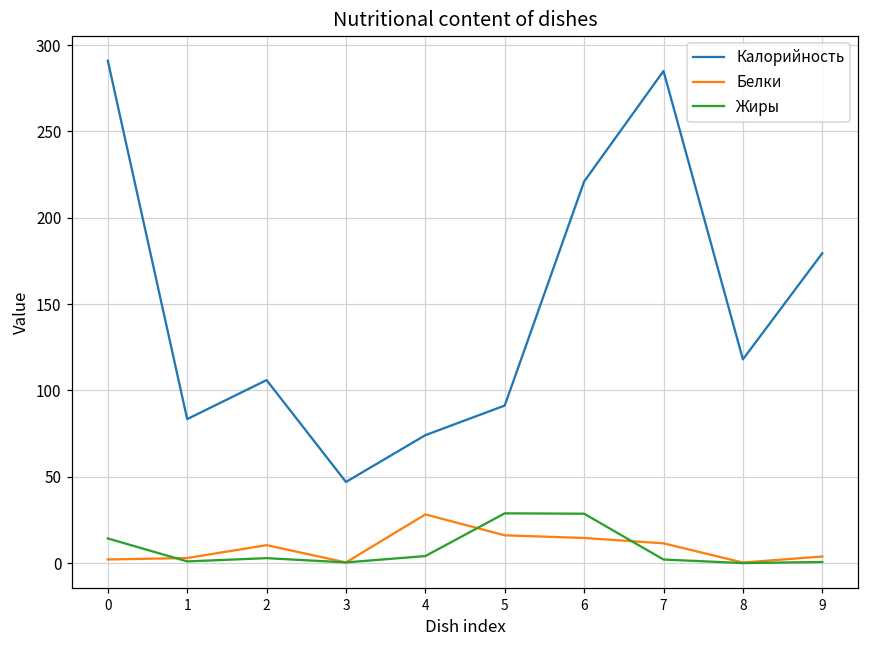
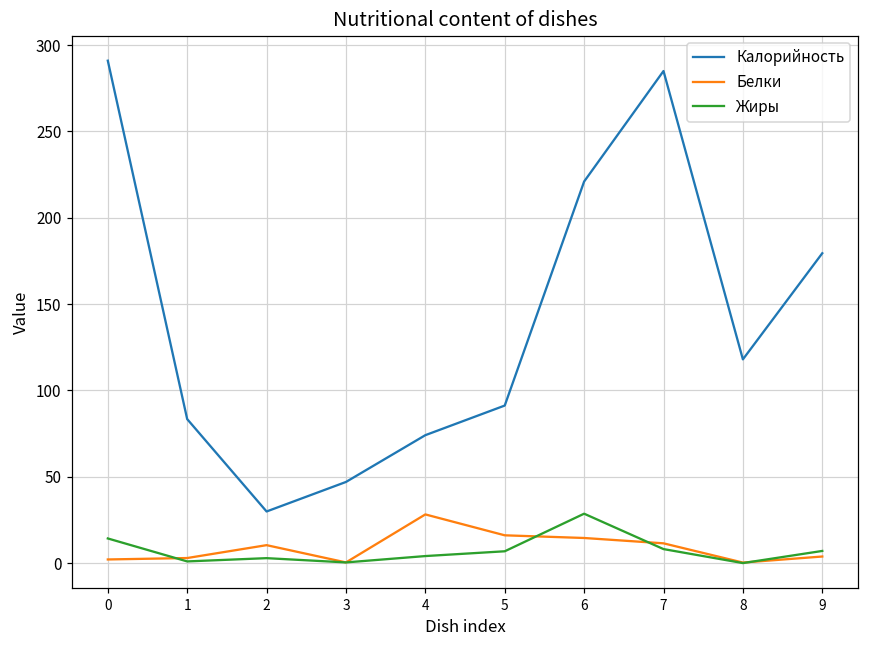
Калорийность, 2: 106 -> 30
Жиры, 5: 29 -> 7
Жиры, 7: 2 -> 8
Жиры, 9: 1 -> 7
